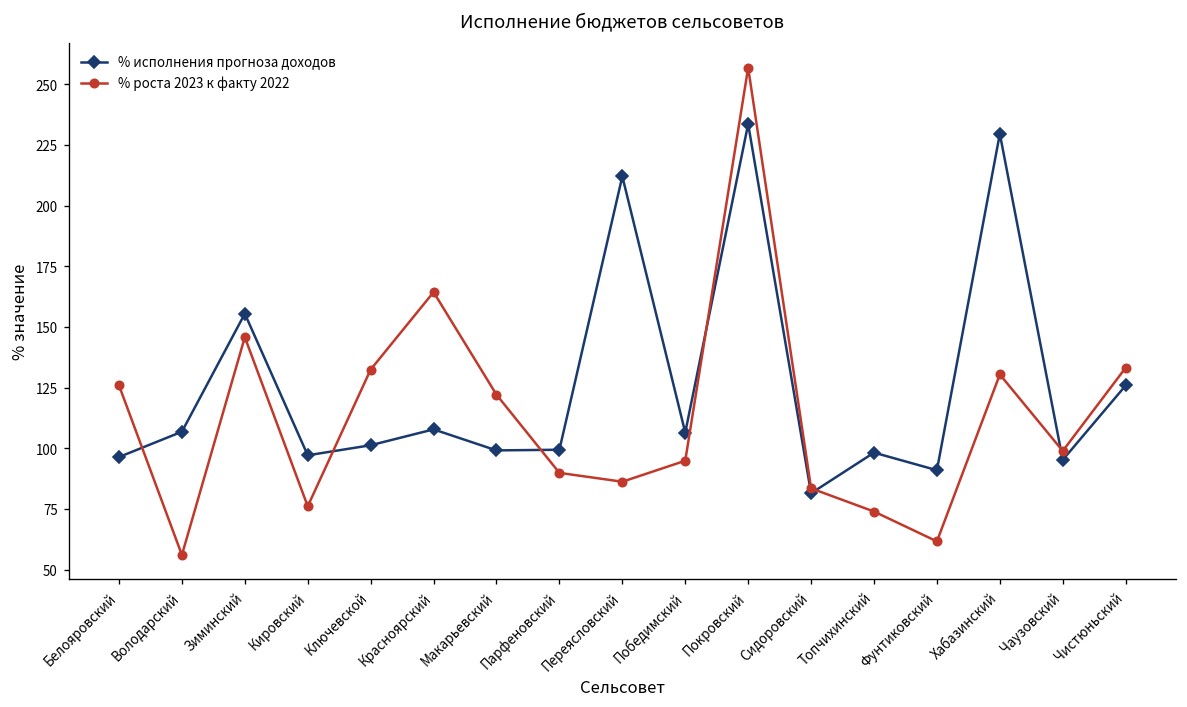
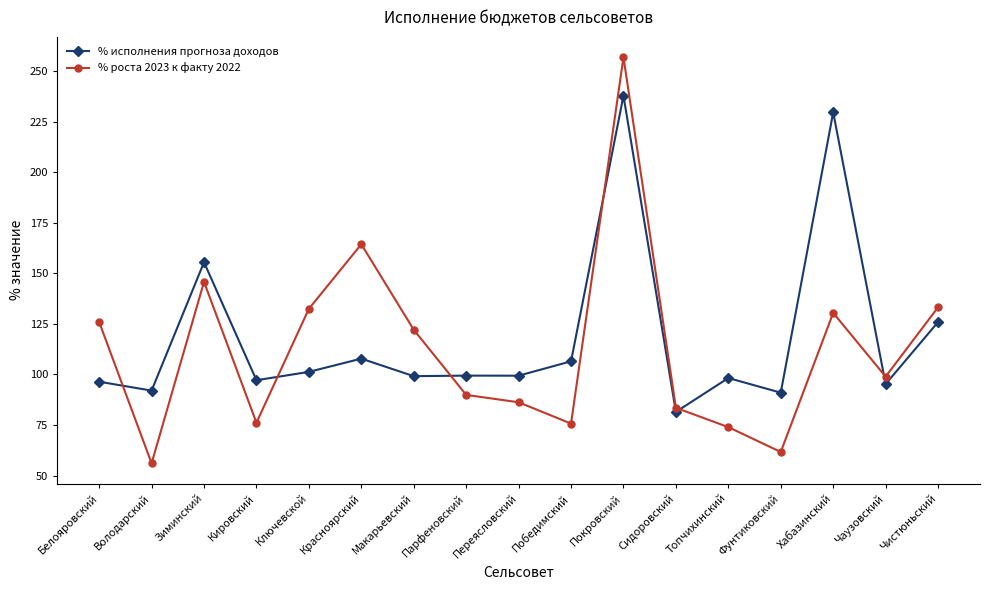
% исполнения прогноза доходов, Володарский: 107 -> 92
% исполнения прогноза доходов, Переясловский: 212 -> 99
% роста 2023 к факту 2022, Победимский: 95 -> 76
% исполнения прогноза доходов, Покровский: 234 -> 238
